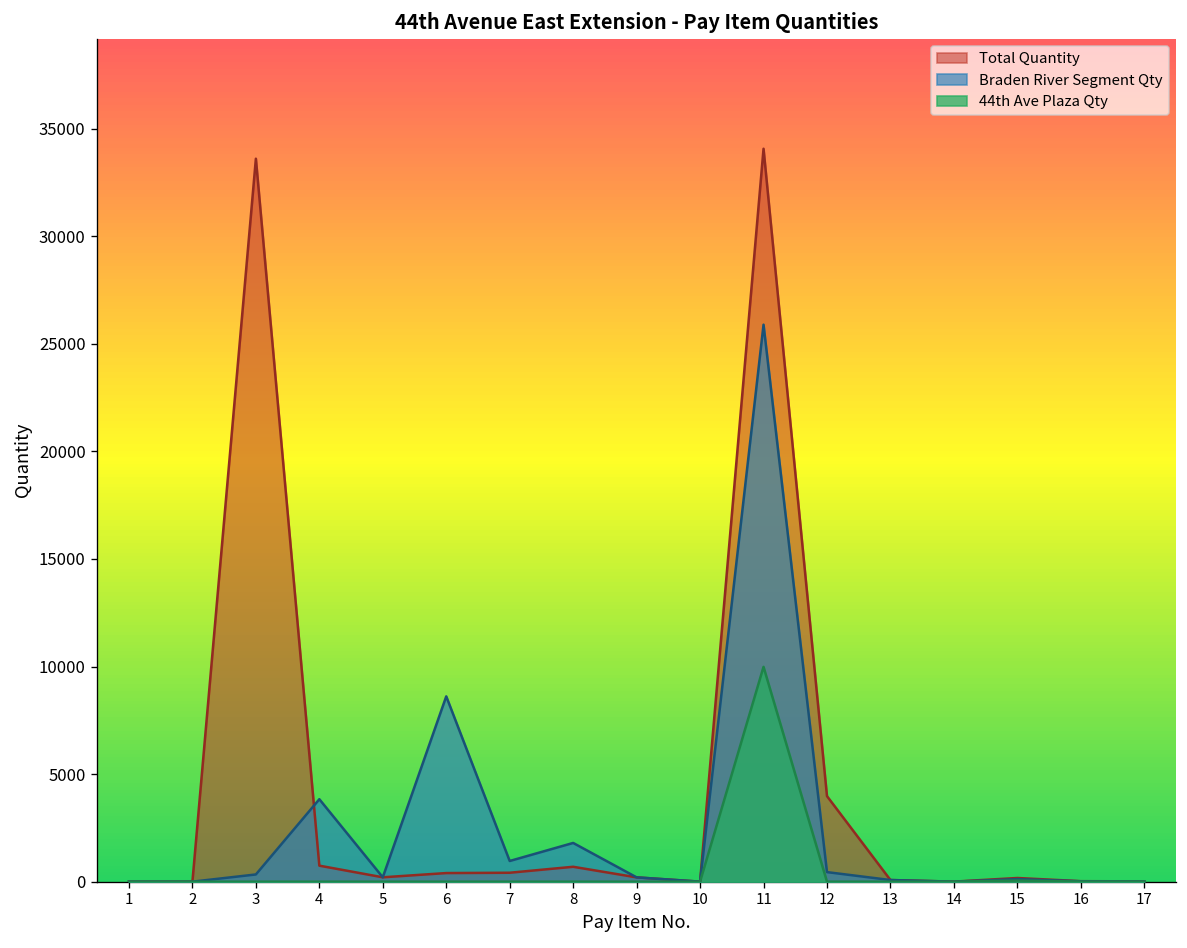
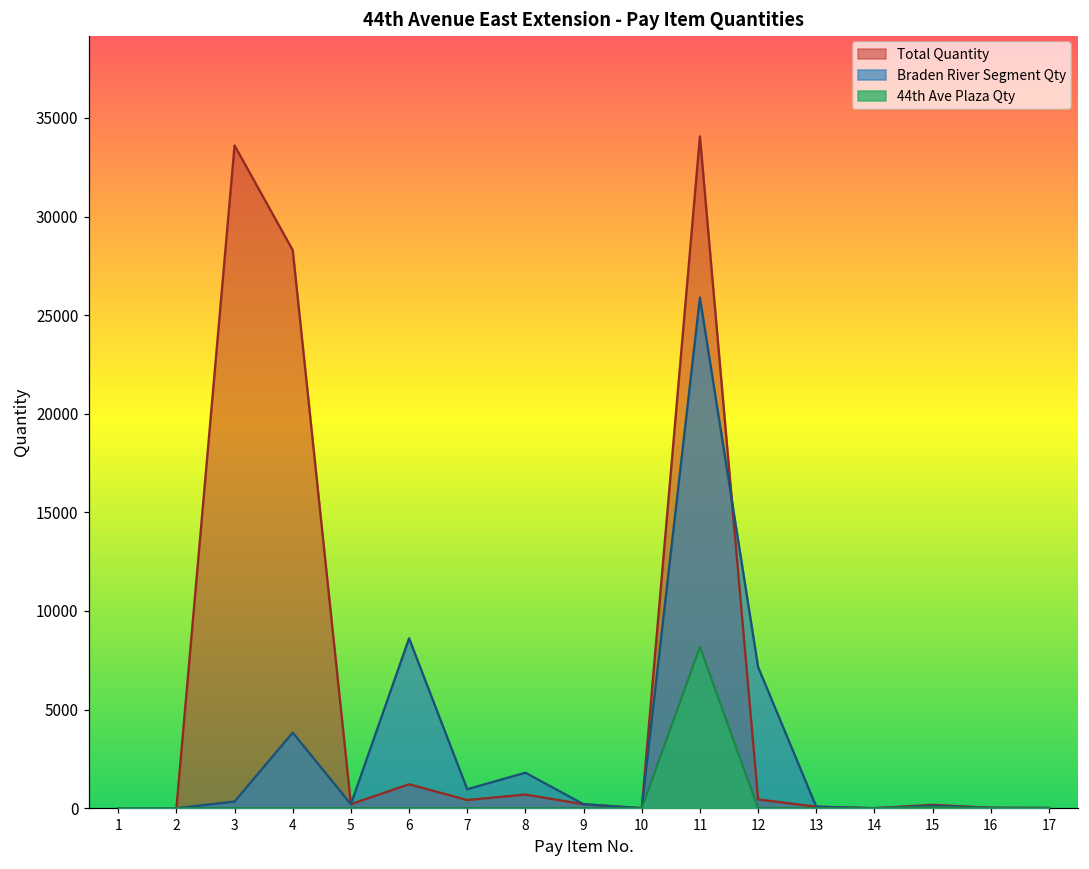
Total Quantity, 4: 700 -> 28300
Total Quantity, 6: 400 -> 1200
44th Ave Plaza Qty, 11: 10000 -> 8200
Total Quantity, 12: 4000 -> 400
Braden River Segment Qty, 12: 400 -> 7200
